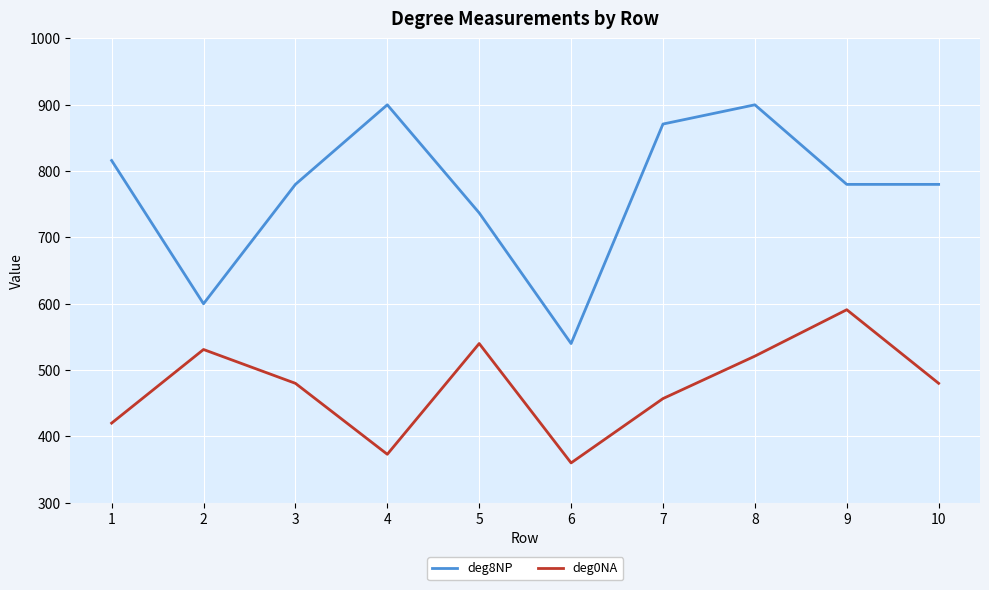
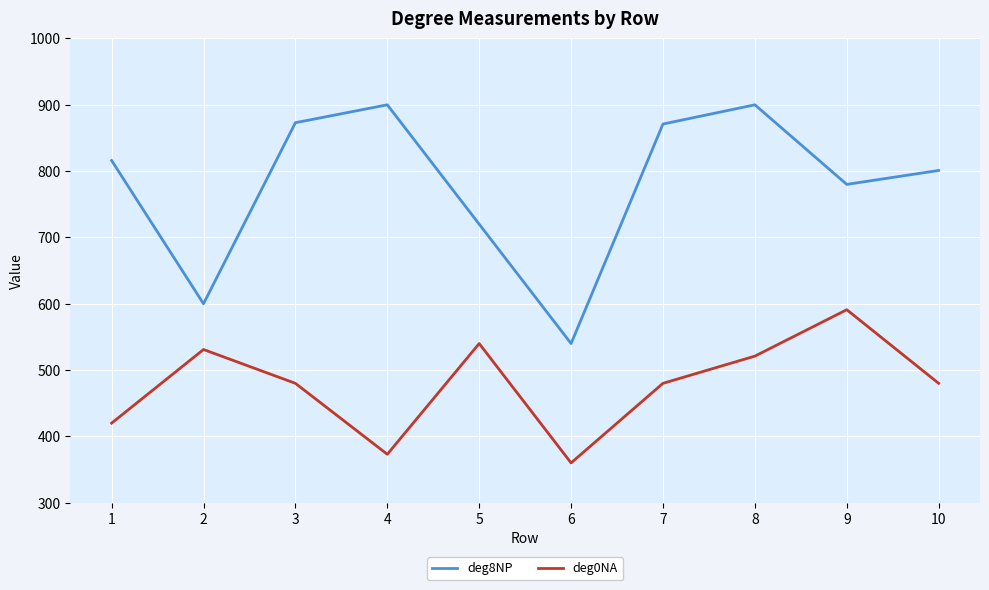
deg8NP, 3: 780 -> 870
deg8NP, 5: 740 -> 720
deg0NA, 7: 460 -> 480
deg8NP, 10: 780 -> 800
